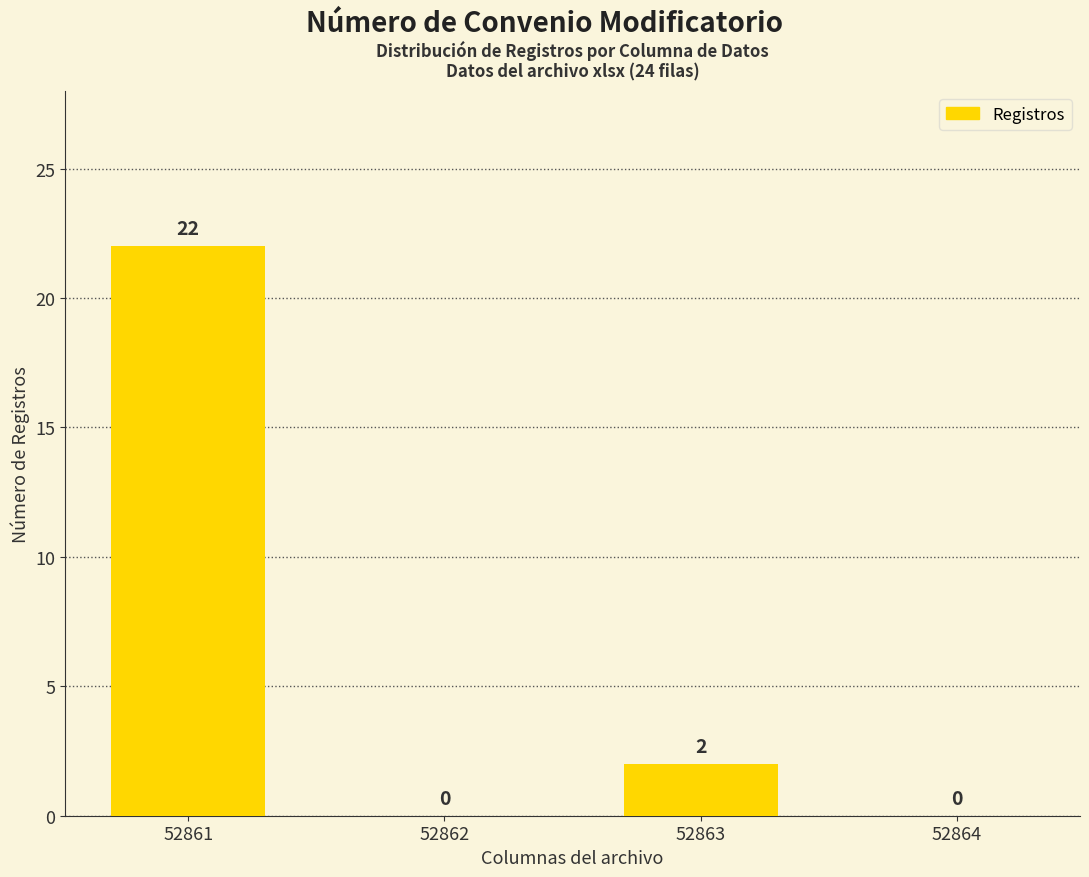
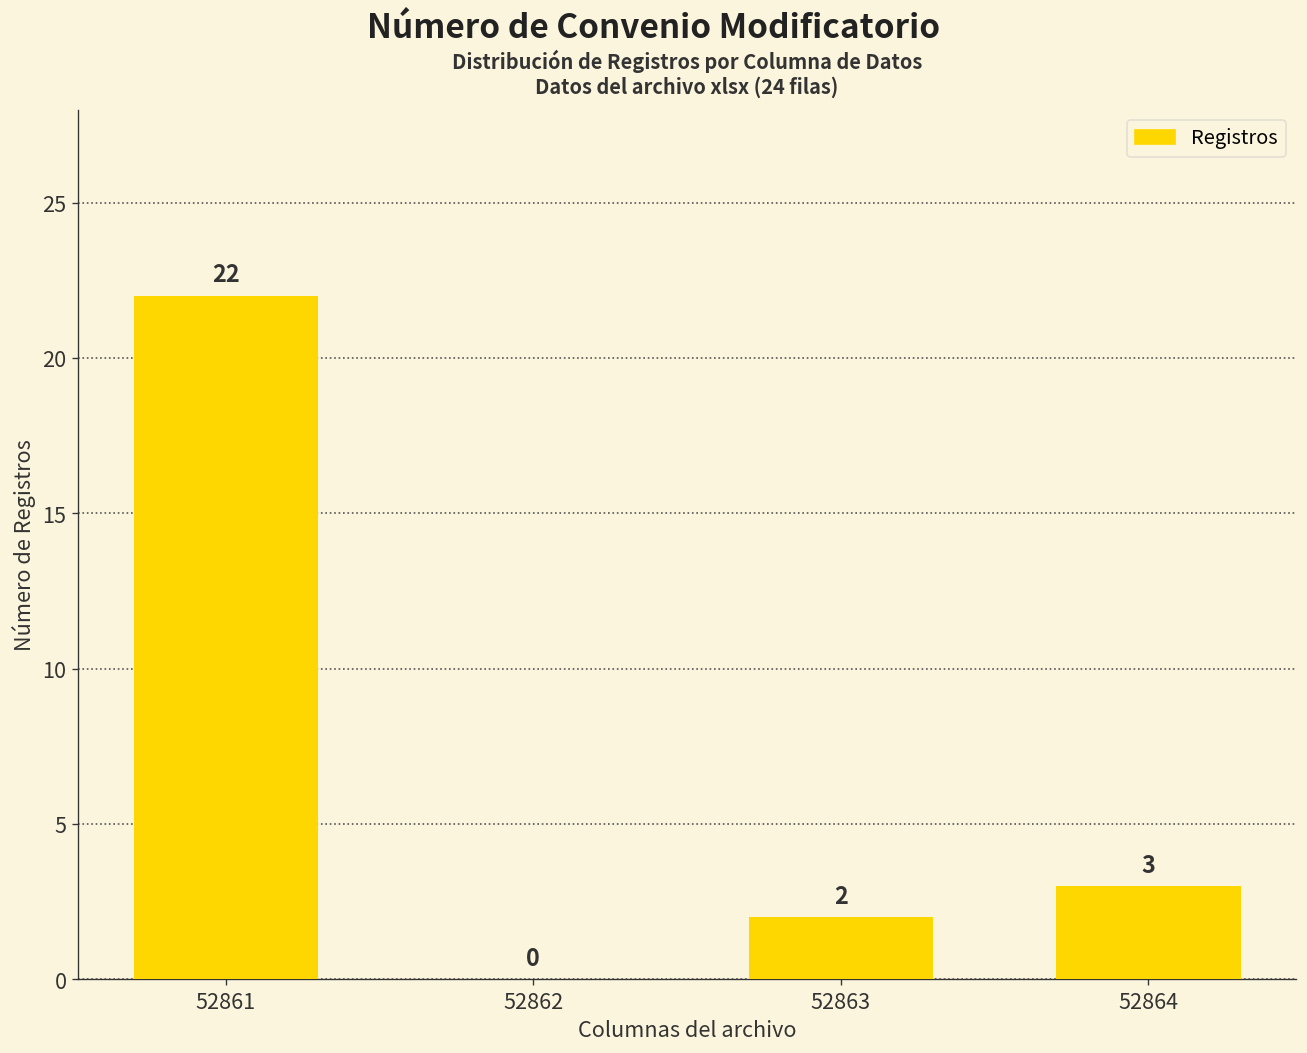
52864: 0 -> 3
